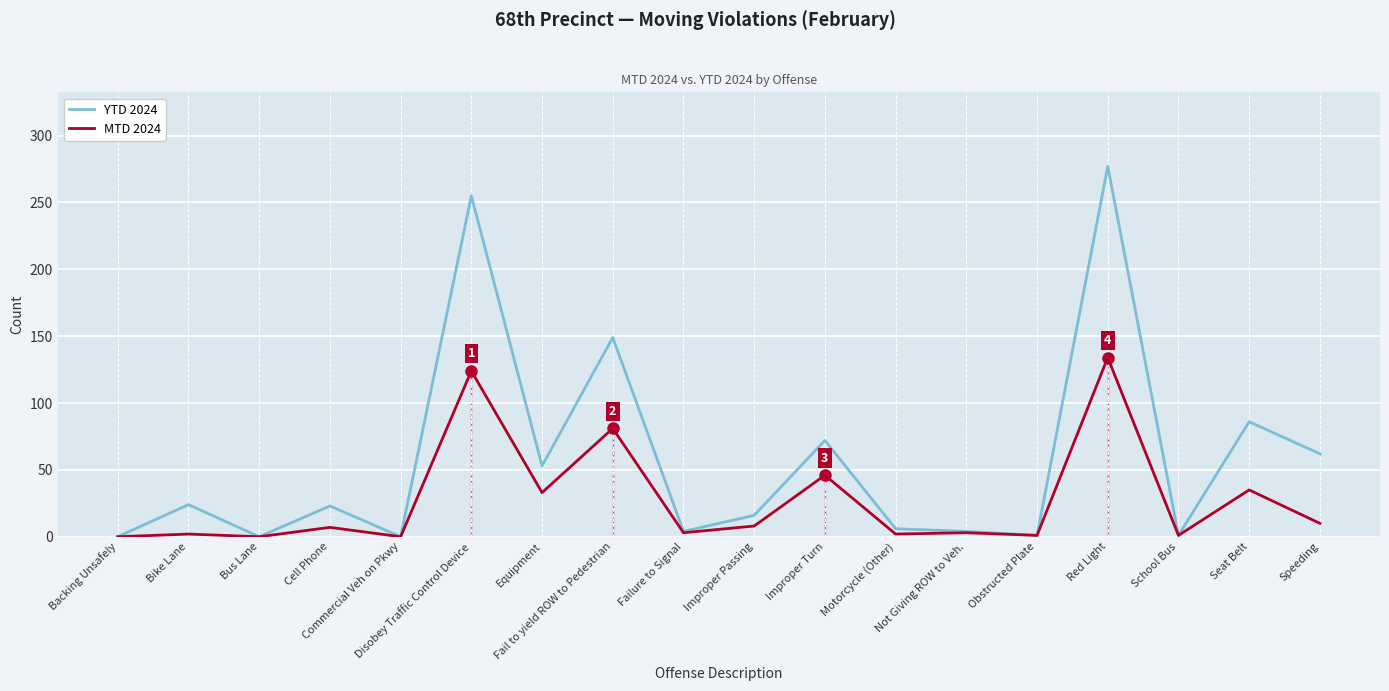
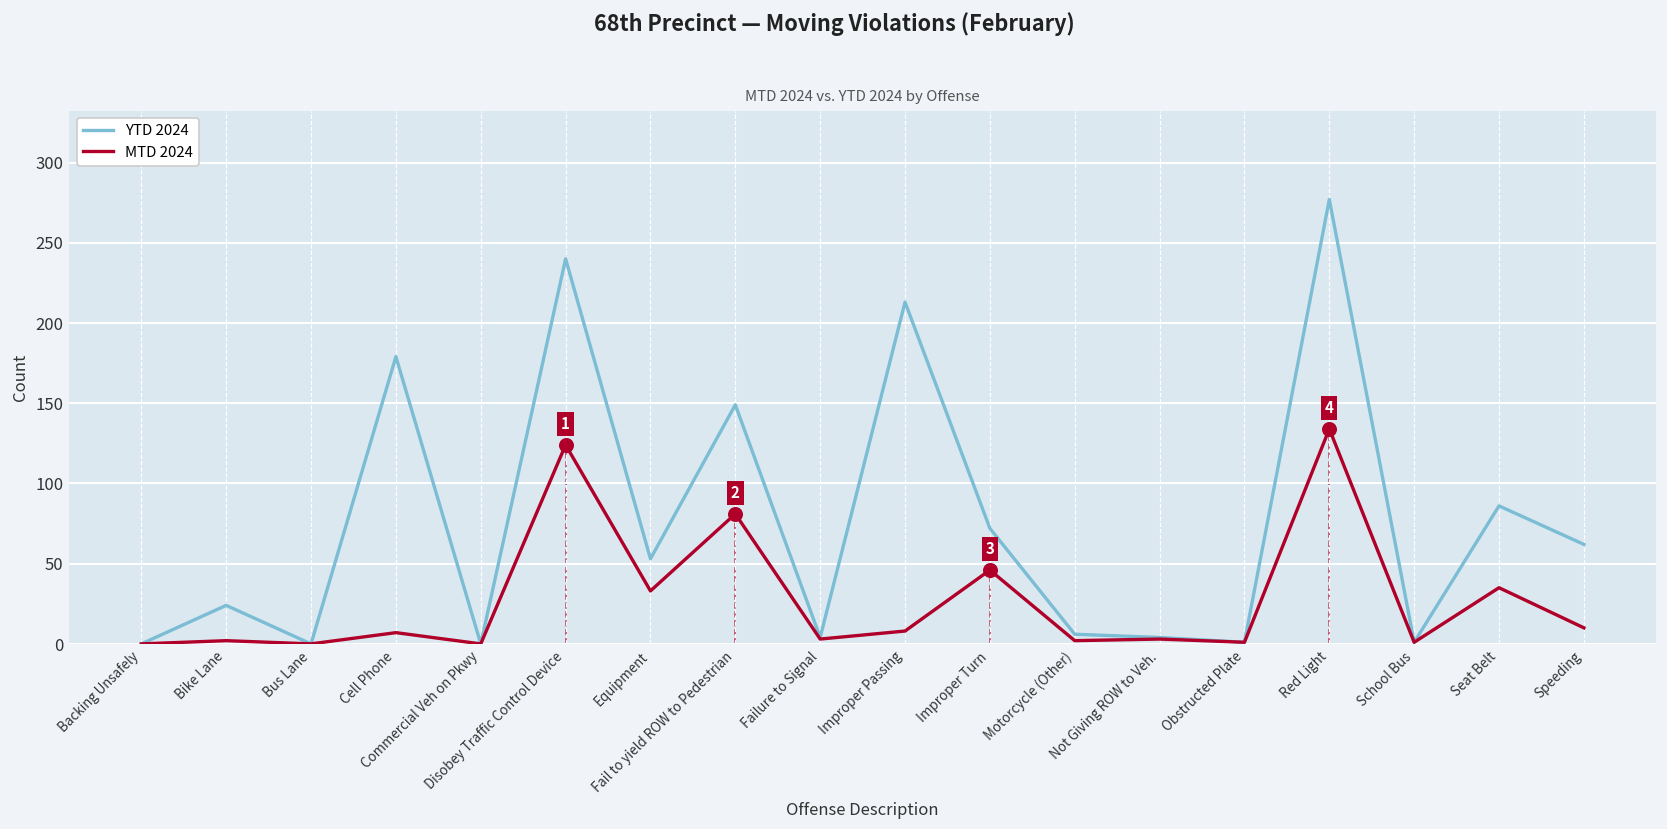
YTD 2024, Cell Phone: 23 -> 179
YTD 2024, Disobey Traffic Control Device: 255 -> 240
YTD 2024, Improper Passing: 16 -> 213
